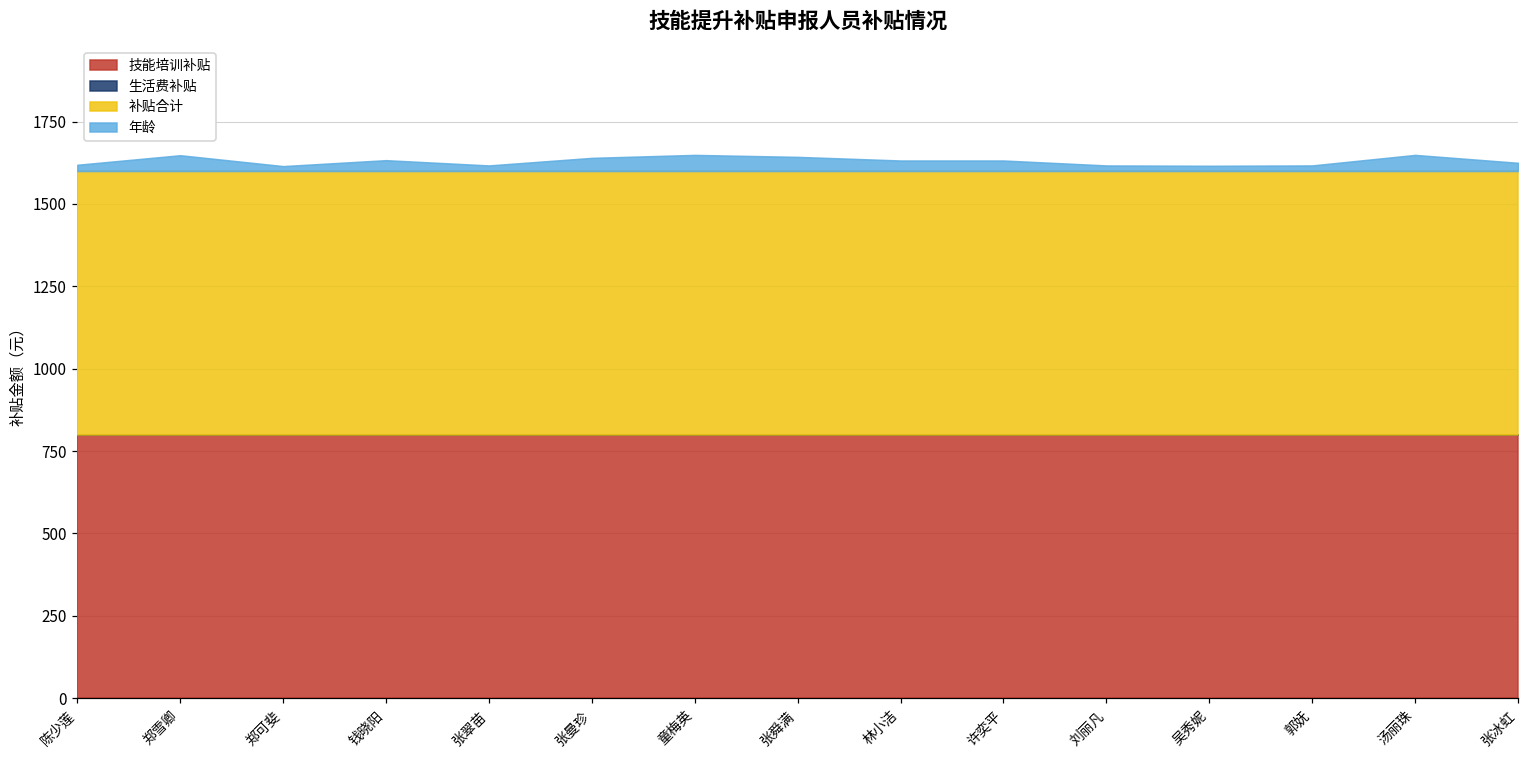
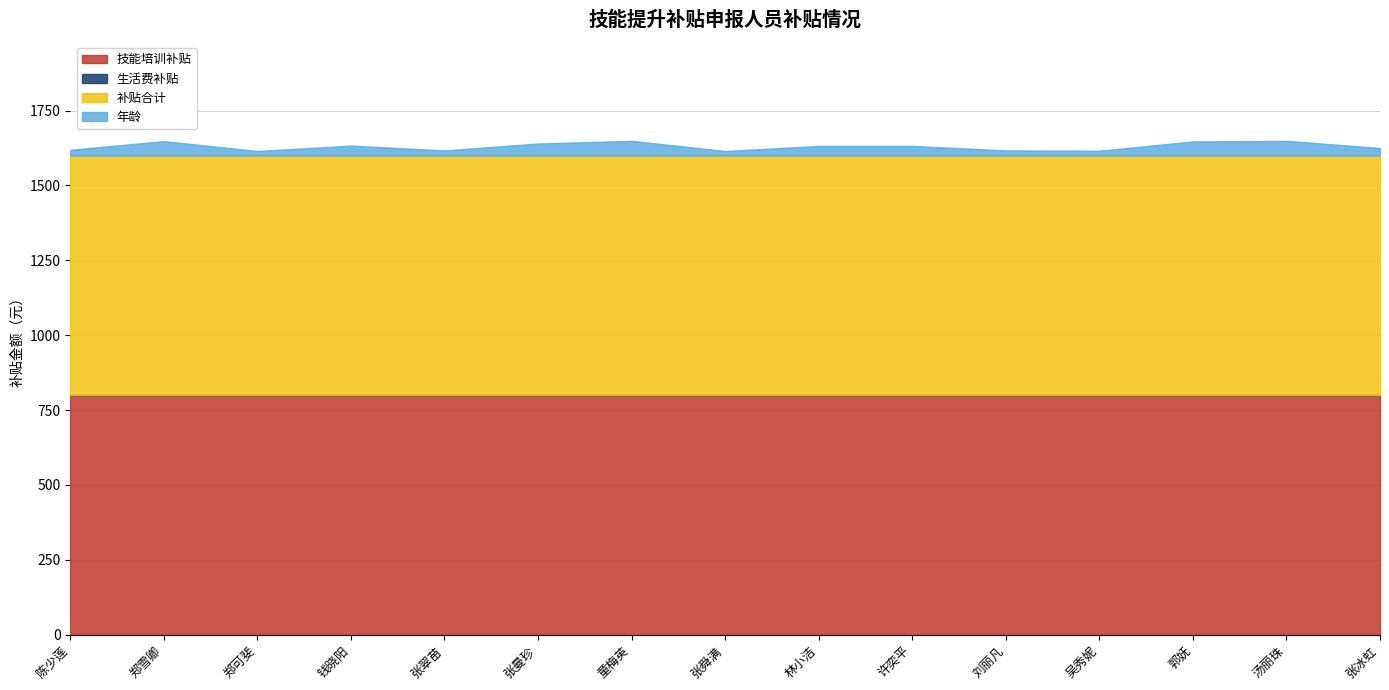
年龄, 张舜满: 40 -> 20
年龄, 郭妩: 20 -> 50
